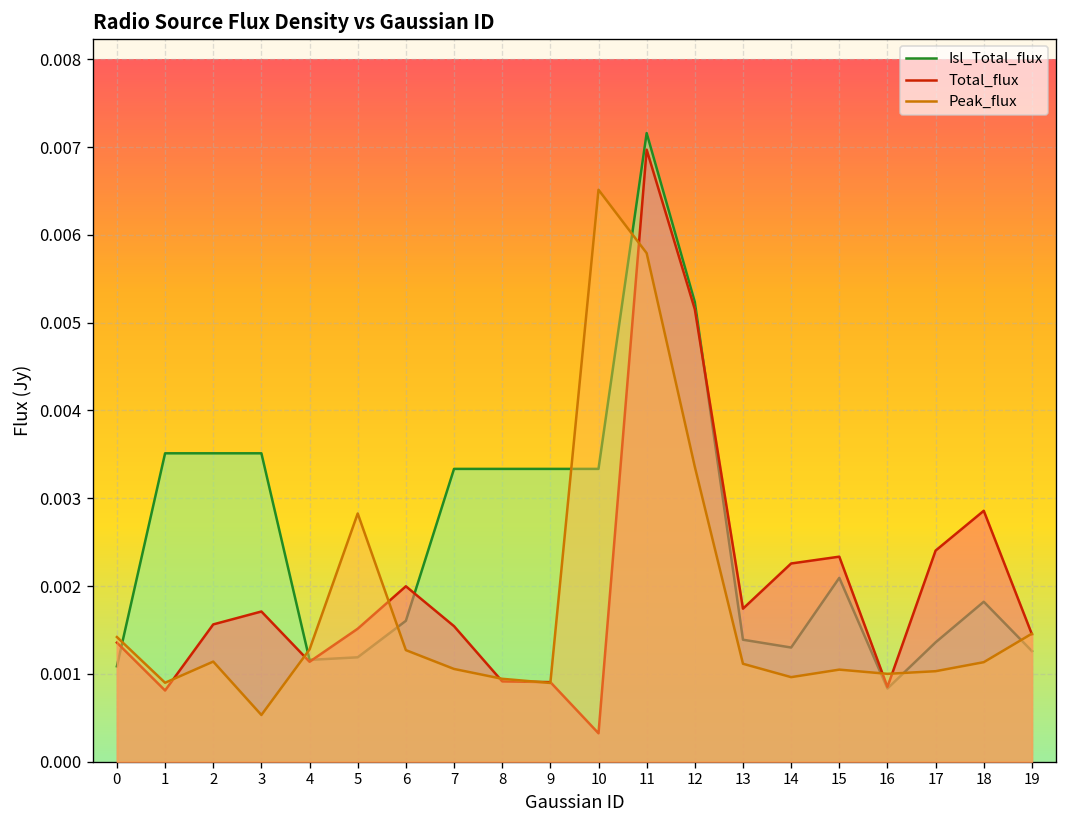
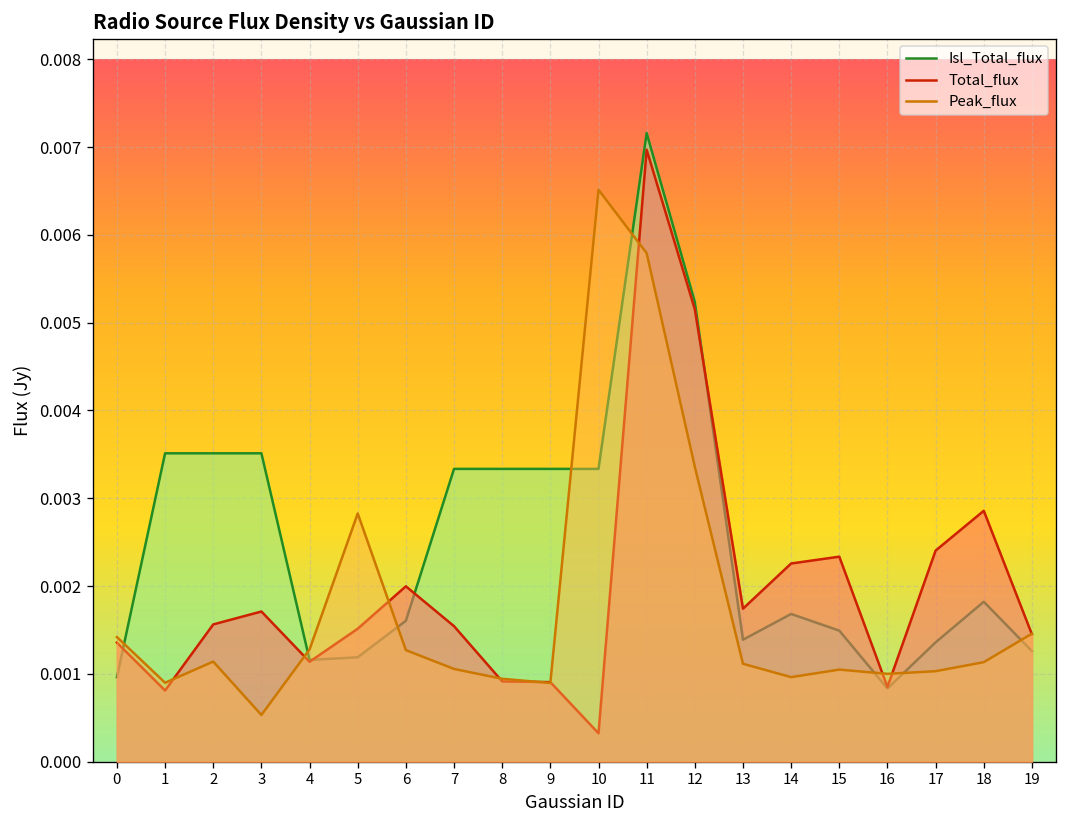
Isl_Total_flux, 0: 0.0011 -> 0.0010
Isl_Total_flux, 14: 0.0013 -> 0.0017
Isl_Total_flux, 15: 0.0021 -> 0.0015
